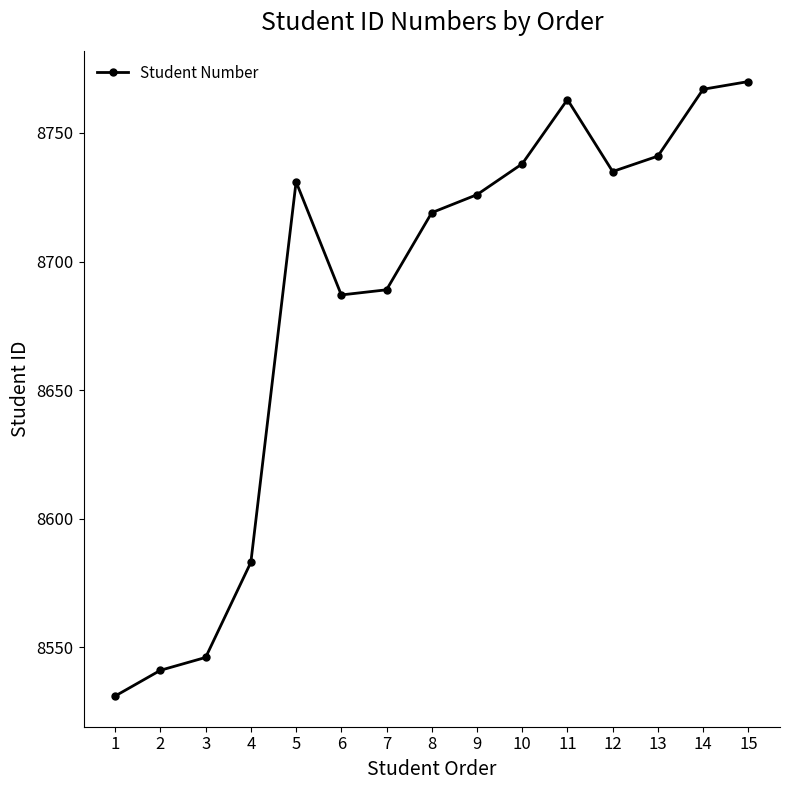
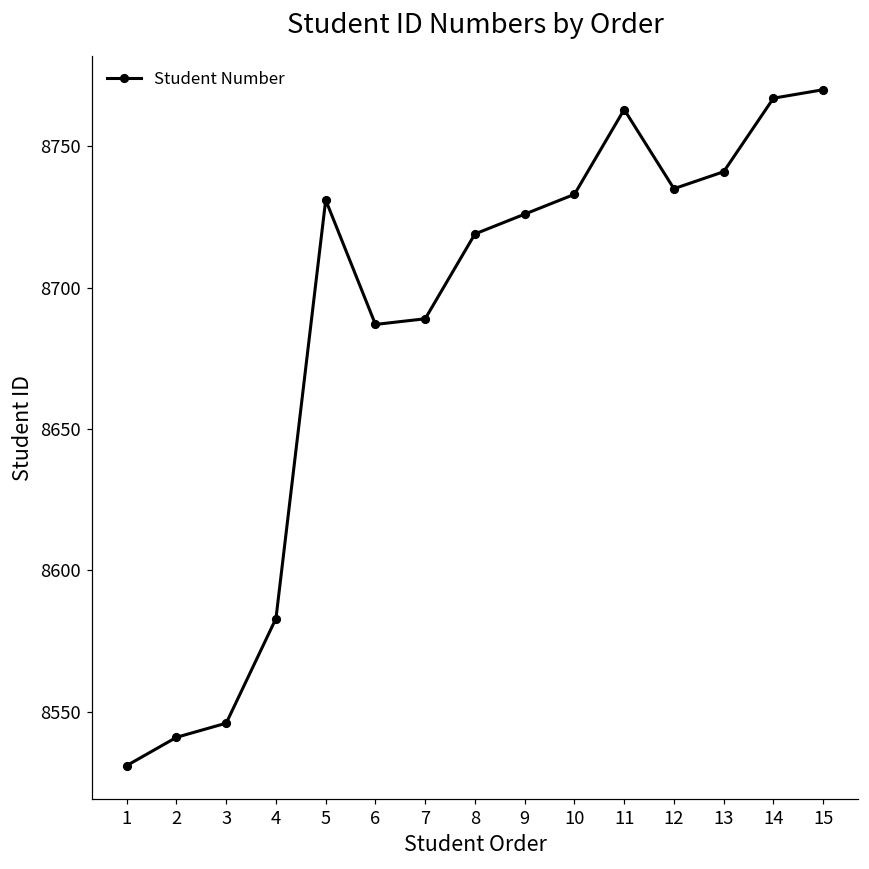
10: 8738 -> 8733
